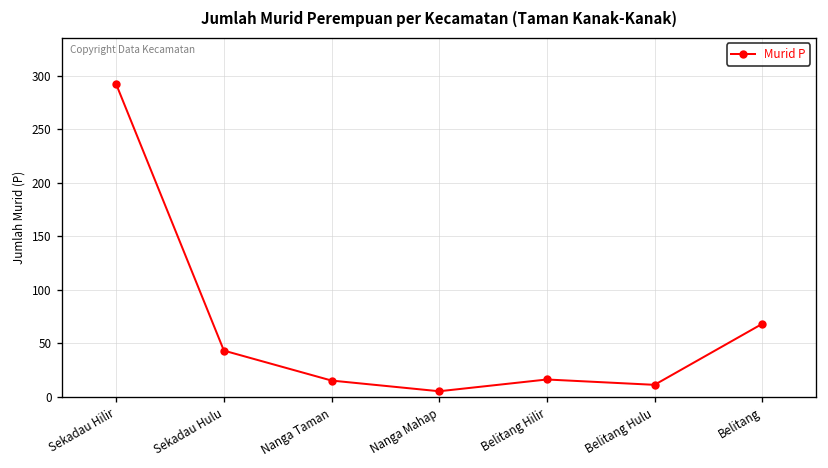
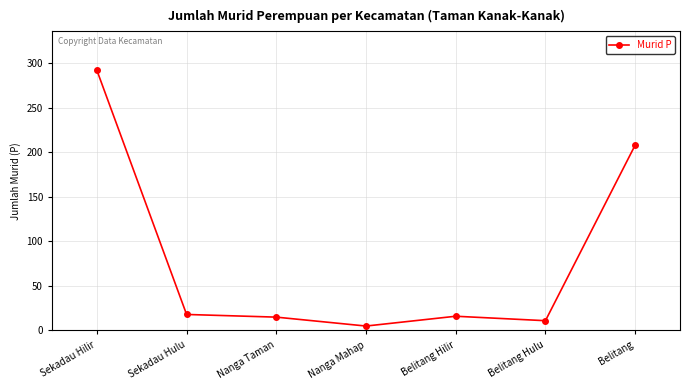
Sekadau Hulu: 40 -> 20
Belitang: 70 -> 210
